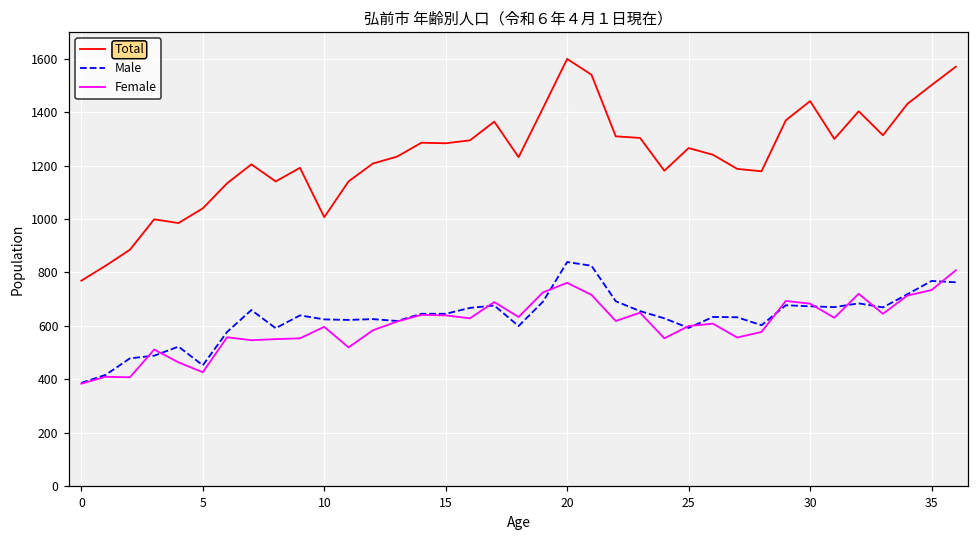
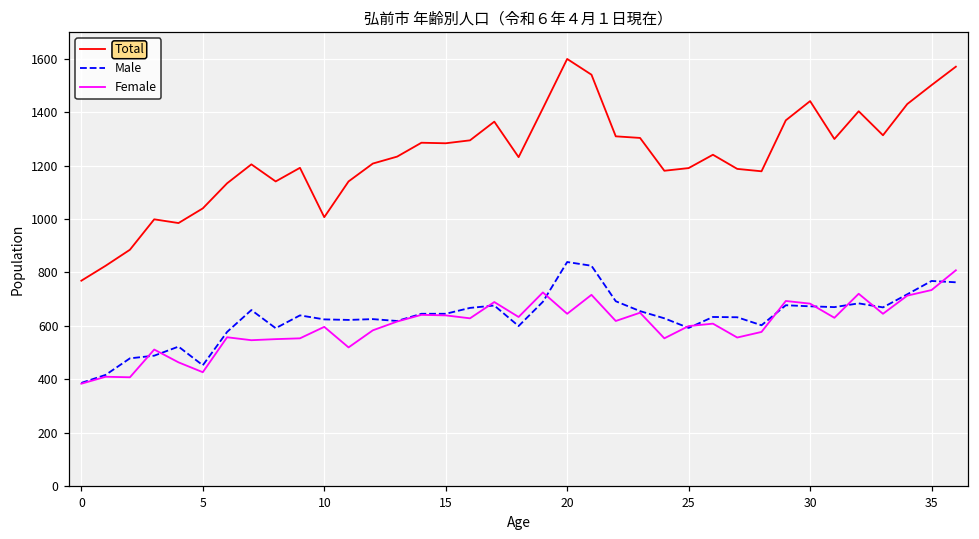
Female, 20: 760 -> 650
Total, 25: 1270 -> 1190
